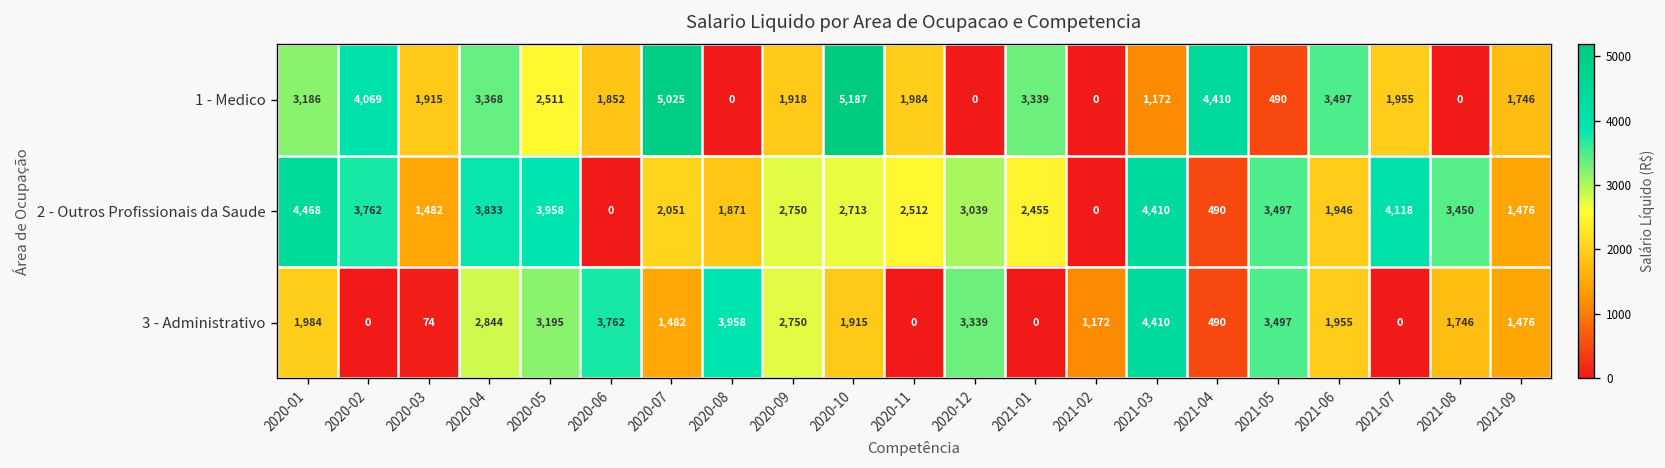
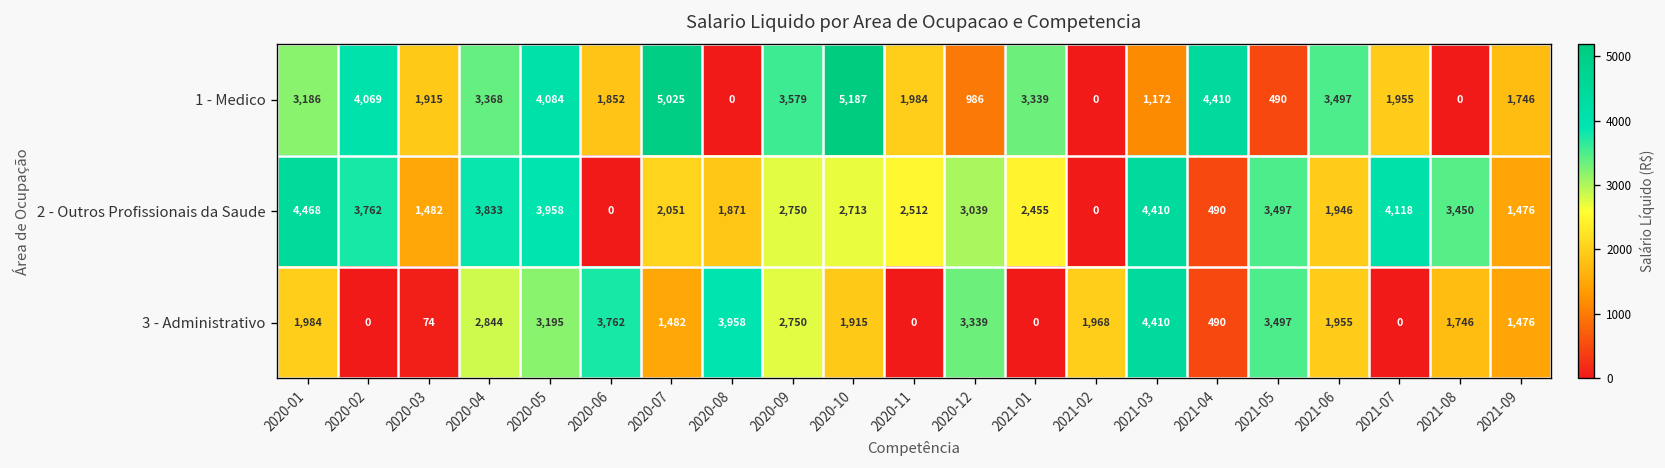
1 - Medico, 2020-05: 2,511 -> 4,084
1 - Medico, 2020-09: 1,918 -> 3,579
1 - Medico, 2020-12: 0 -> 986
3 - Administrativo, 2021-02: 1,172 -> 1,968
